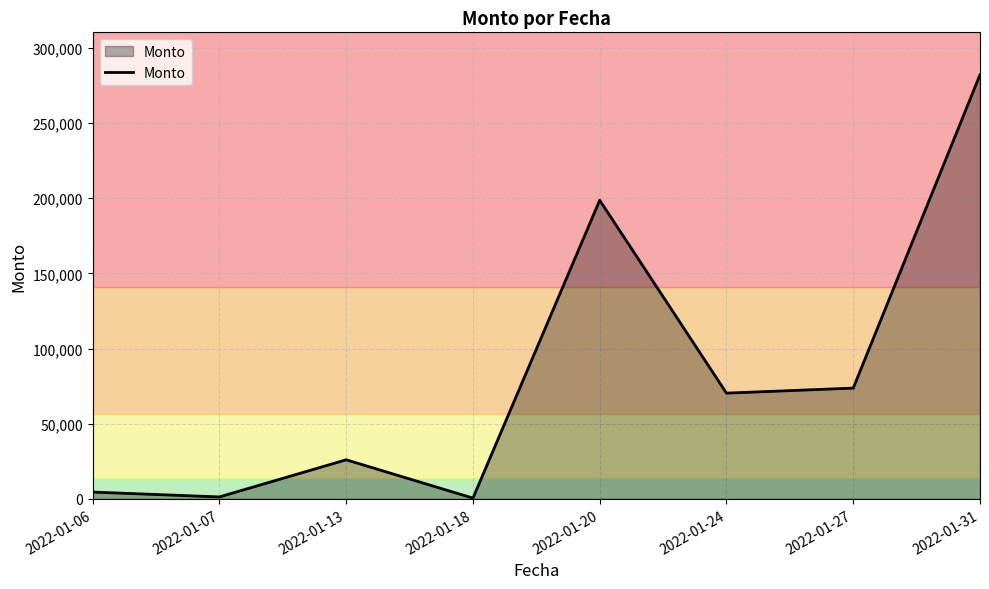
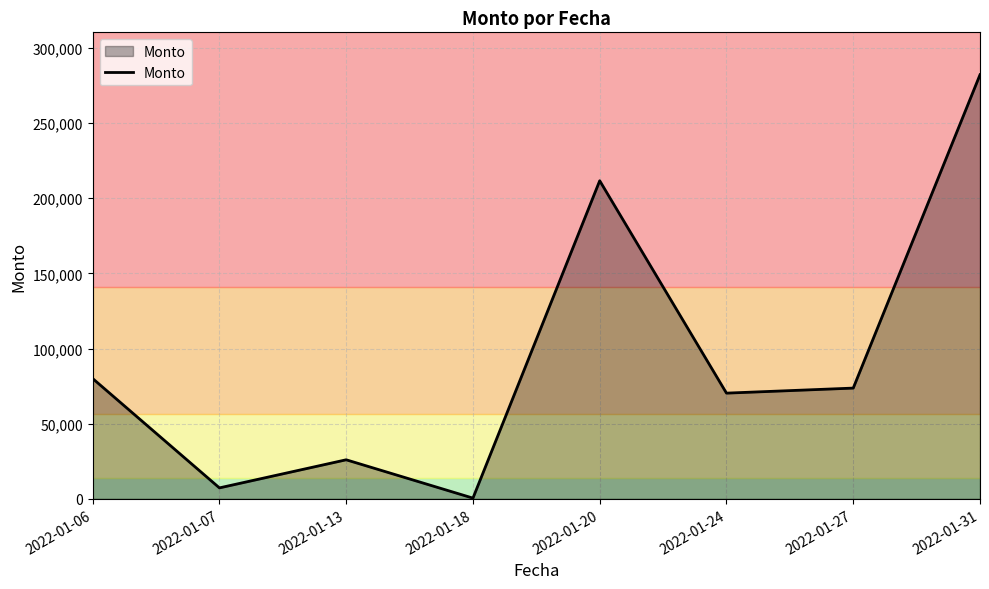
2022-01-06: 5,000 -> 80,000
2022-01-07: 1,000 -> 7,000
2022-01-20: 199,000 -> 212,000
